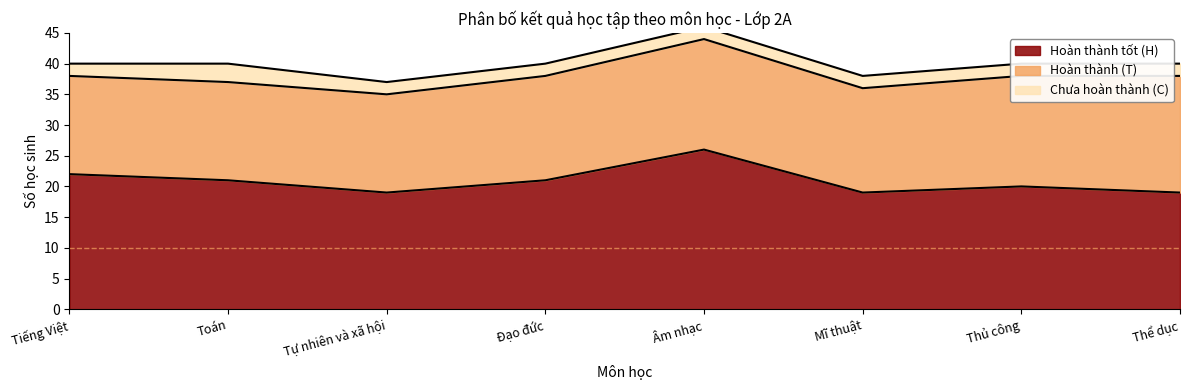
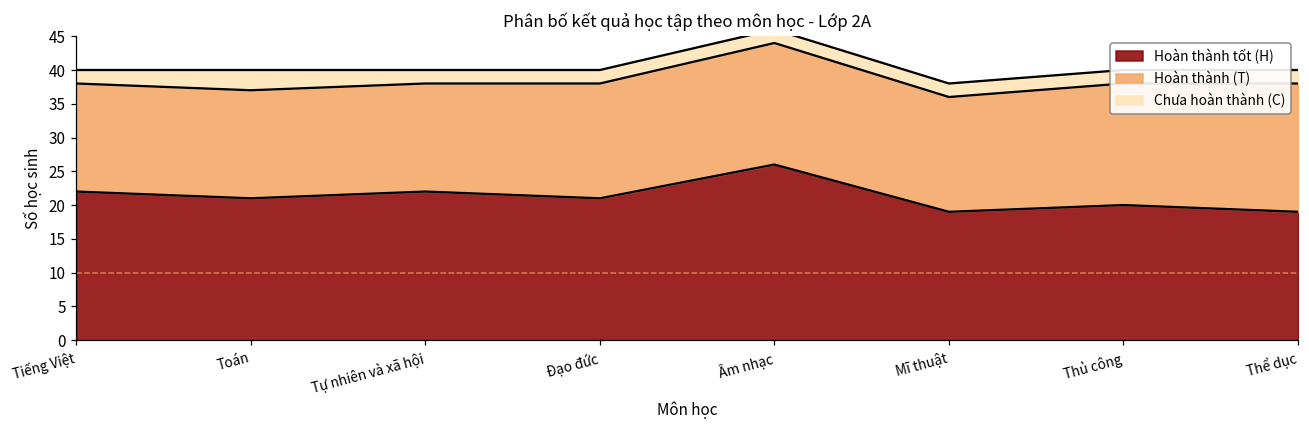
Hoàn thành tốt (H), Tự nhiên và xã hội: 19 -> 22
